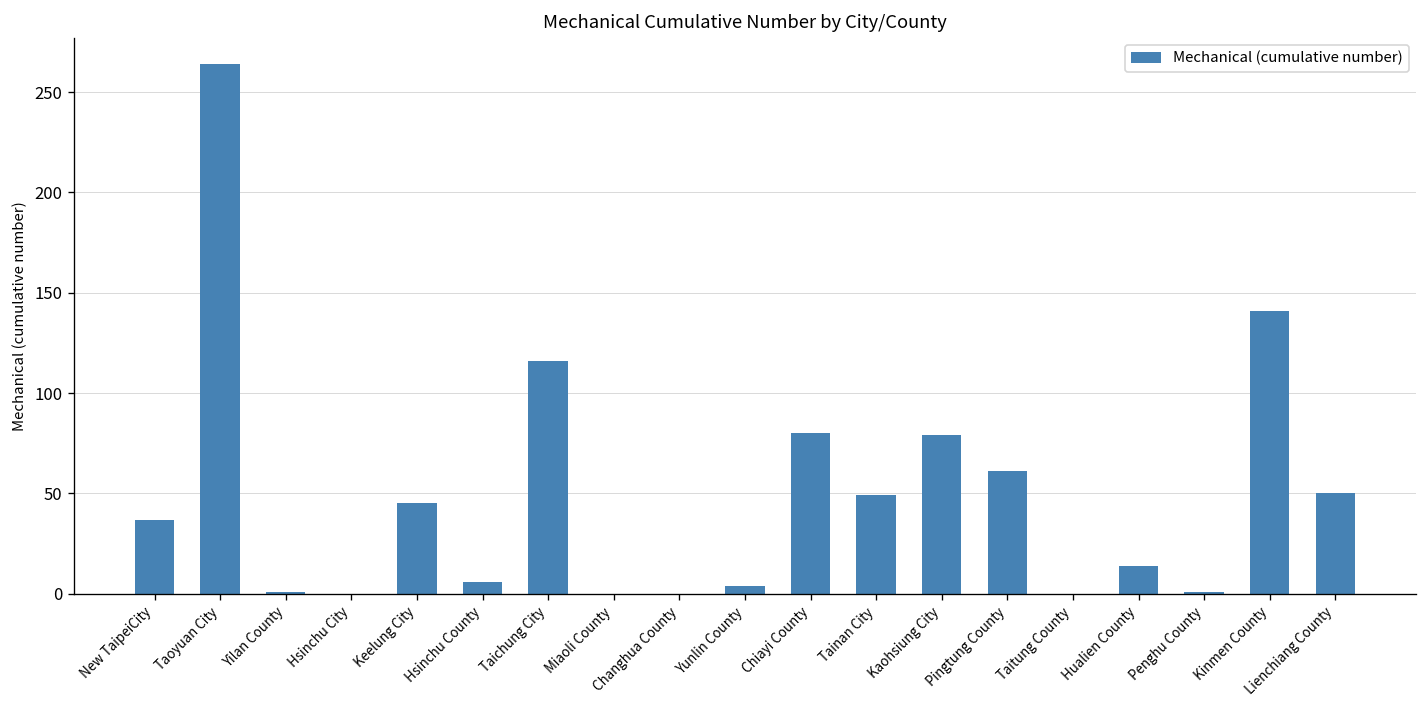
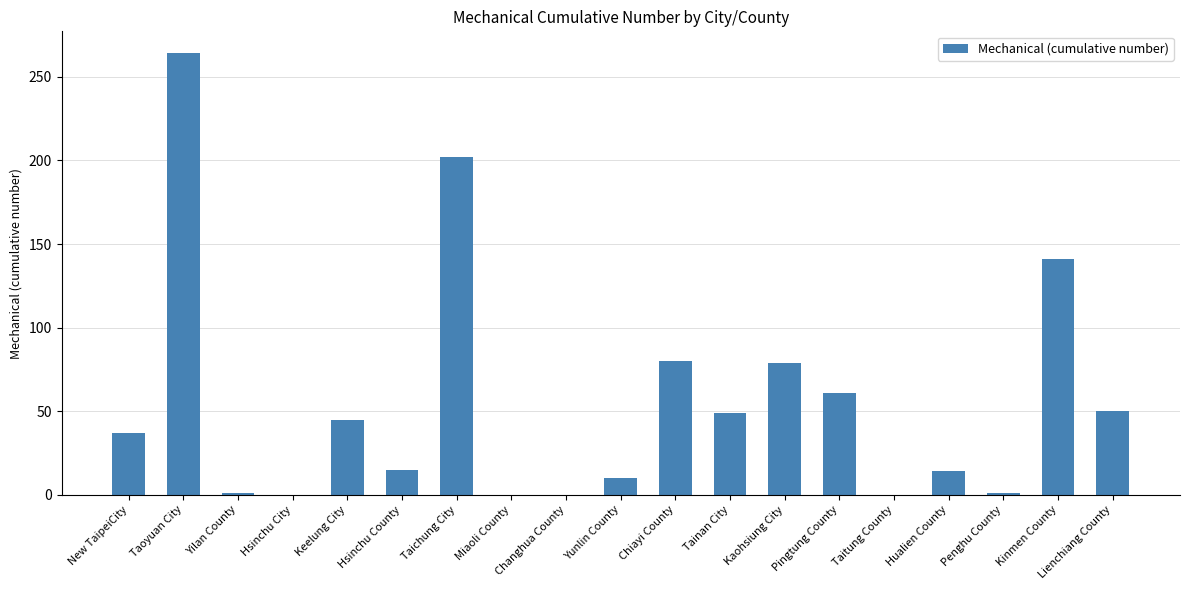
Hsinchu County: 6 -> 15
Taichung City: 116 -> 202
Yunlin County: 4 -> 10
